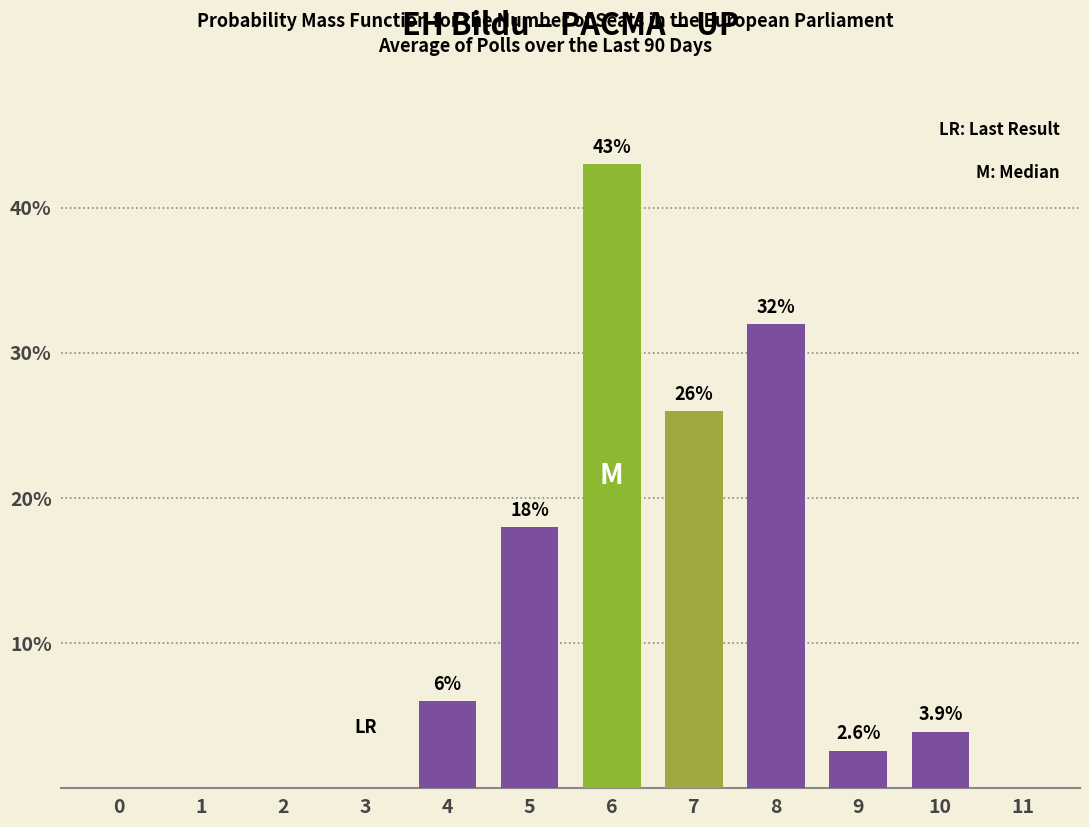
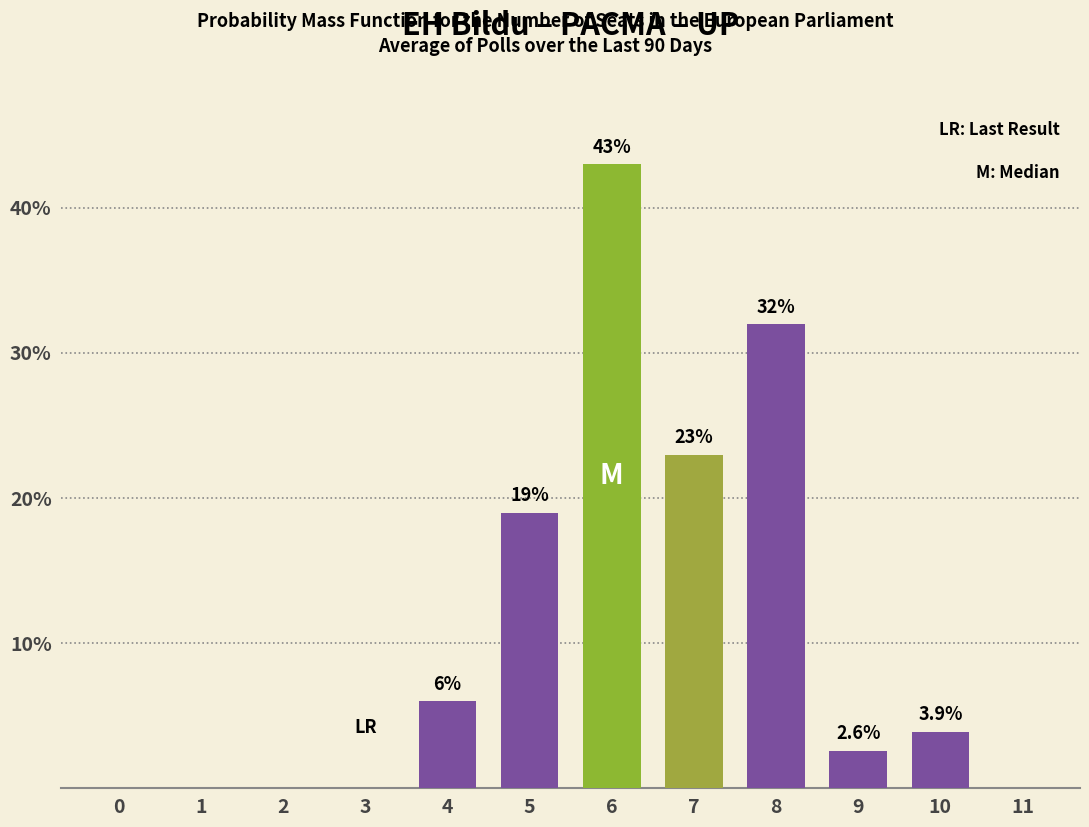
5: 18% -> 19%
7: 26% -> 23%
